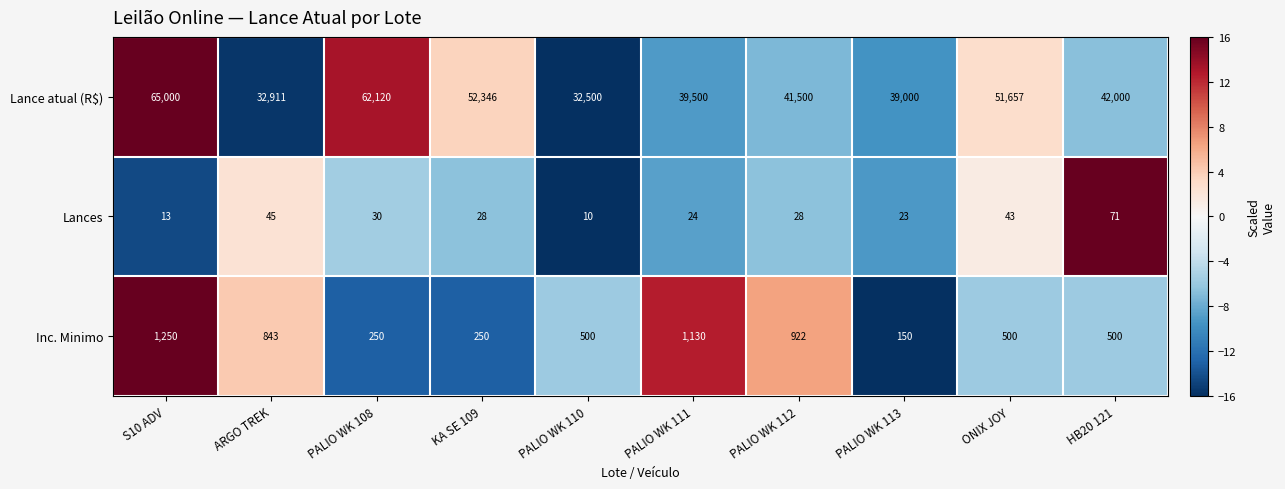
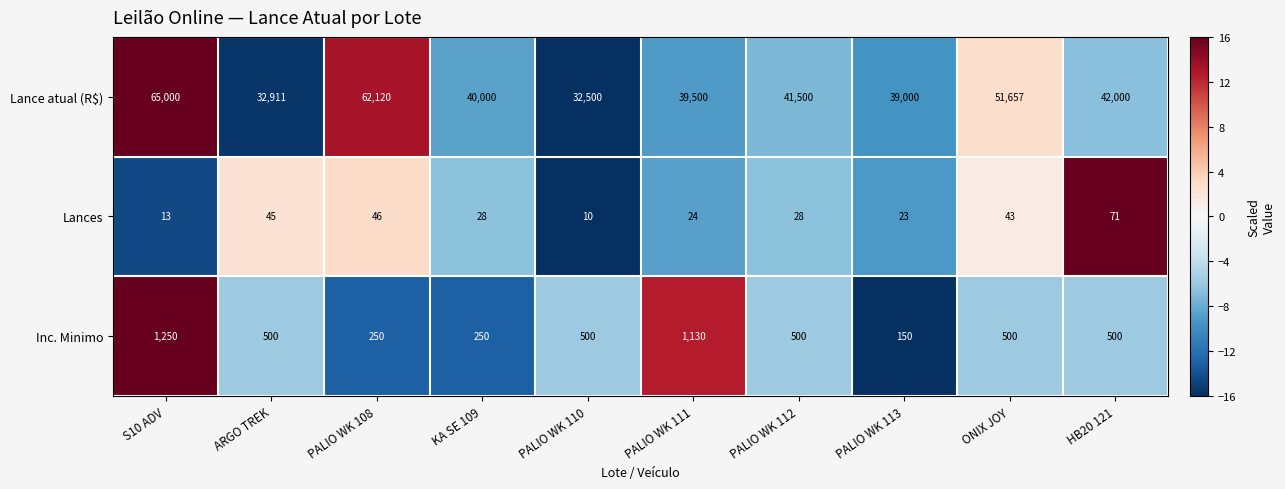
Lance atual (R$), KA SE 109: 52,346 -> 40,000
Lances, PALIO WK 108: 30 -> 46
Inc. Minimo, ARGO TREK: 843 -> 500
Inc. Minimo, PALIO WK 112: 922 -> 500
